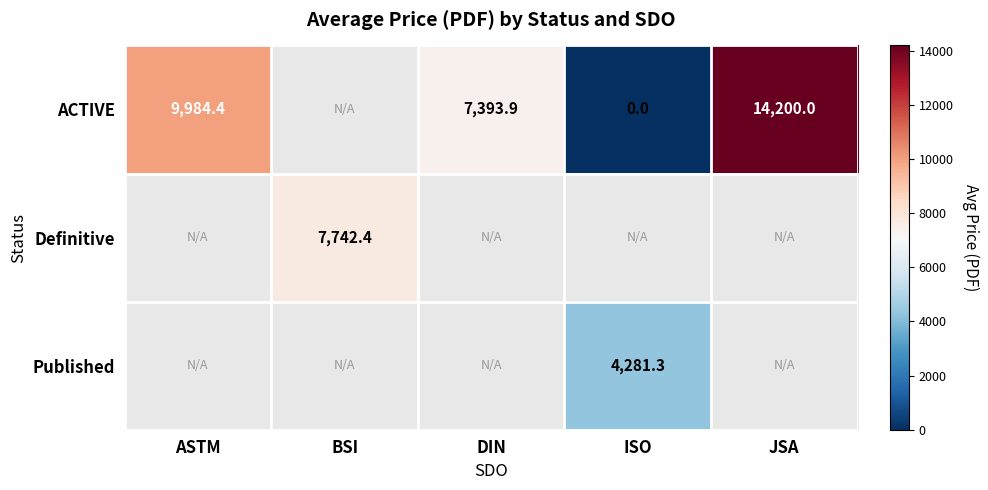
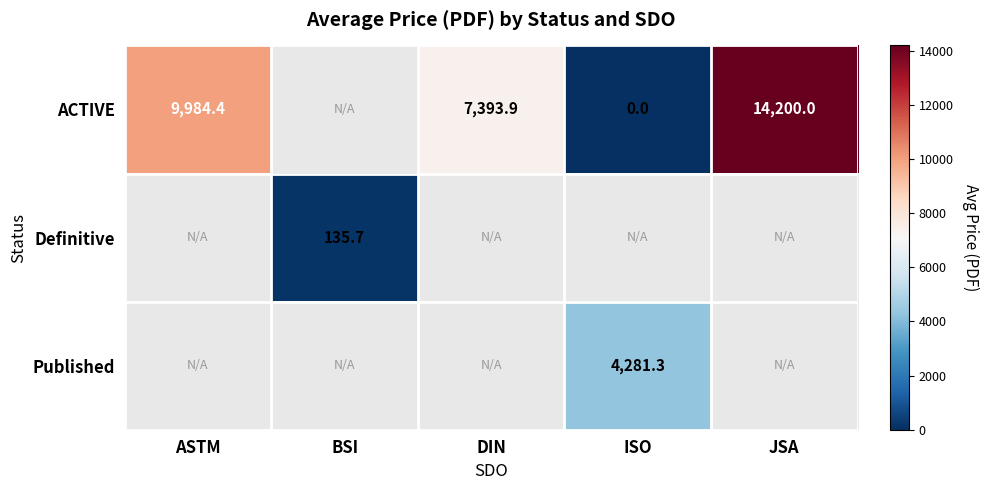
Definitive, BSI: 7,742.4 -> 135.7
